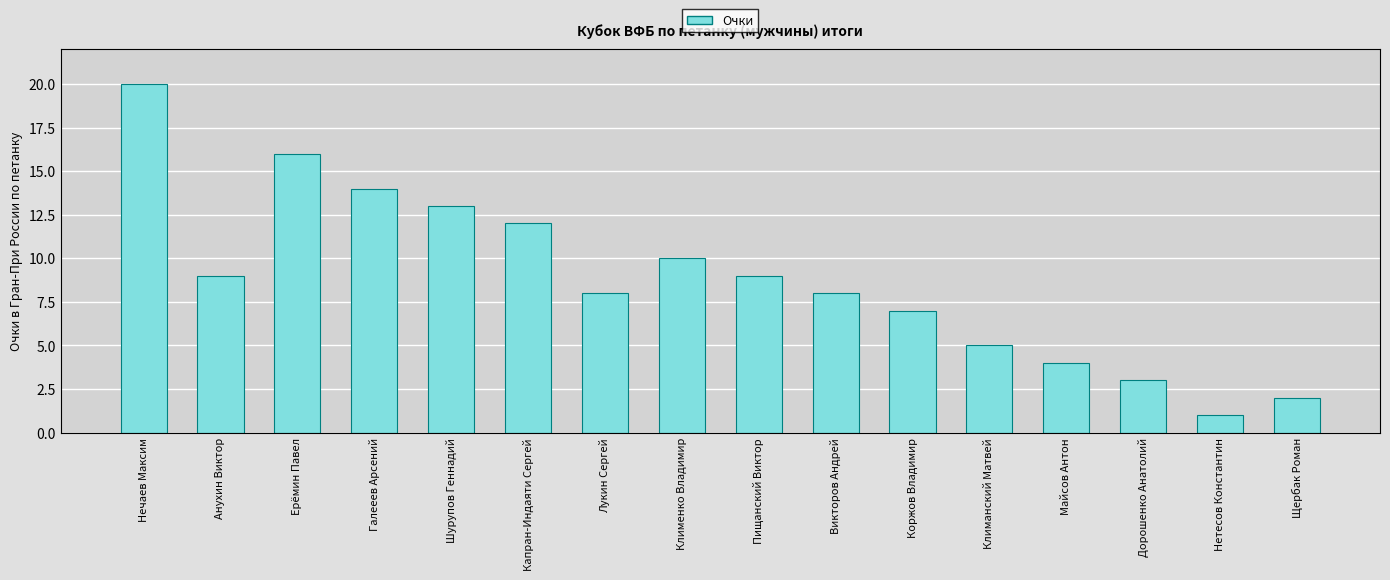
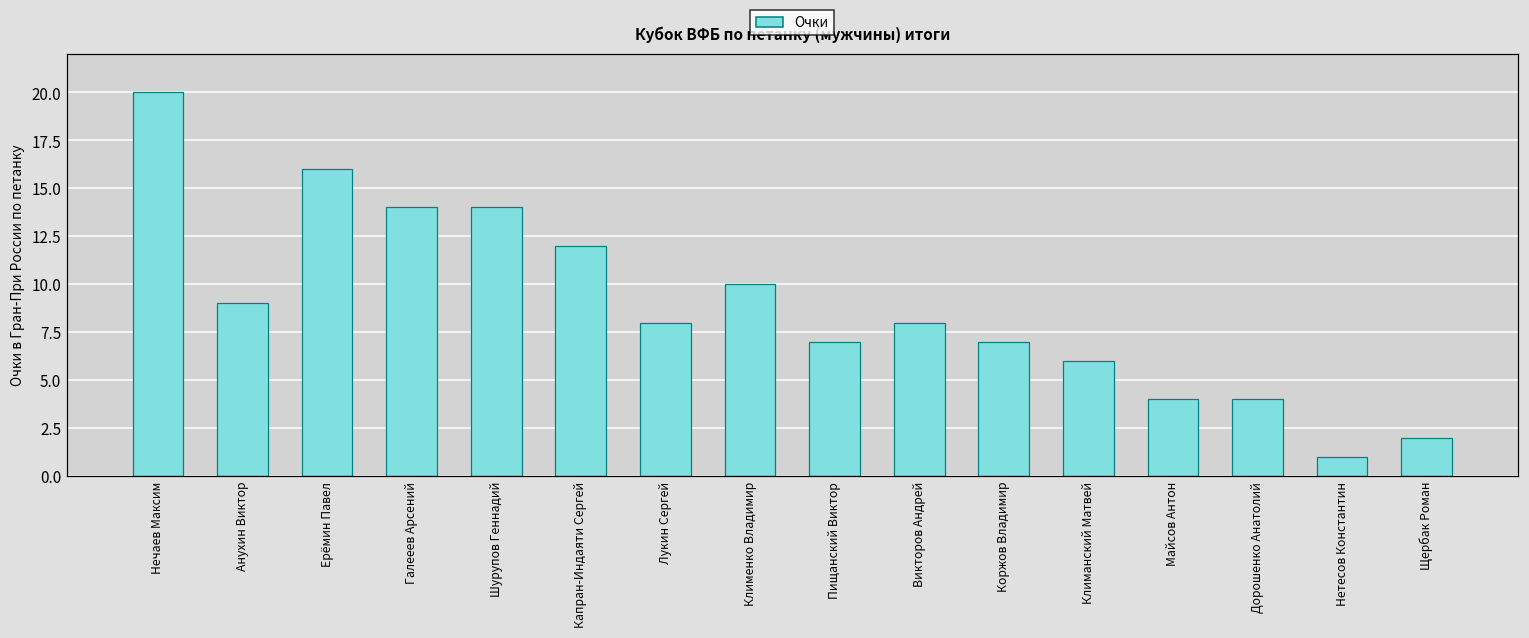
Шурупов Геннадий: 13 -> 14
Пищанский Виктор: 9 -> 7
Климанский Матвей: 5 -> 6
Дорошенко Анатолий: 3 -> 4
